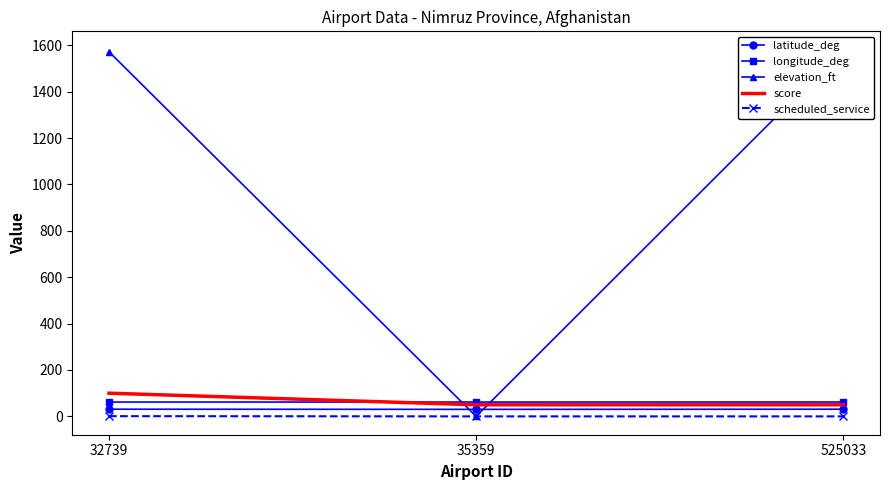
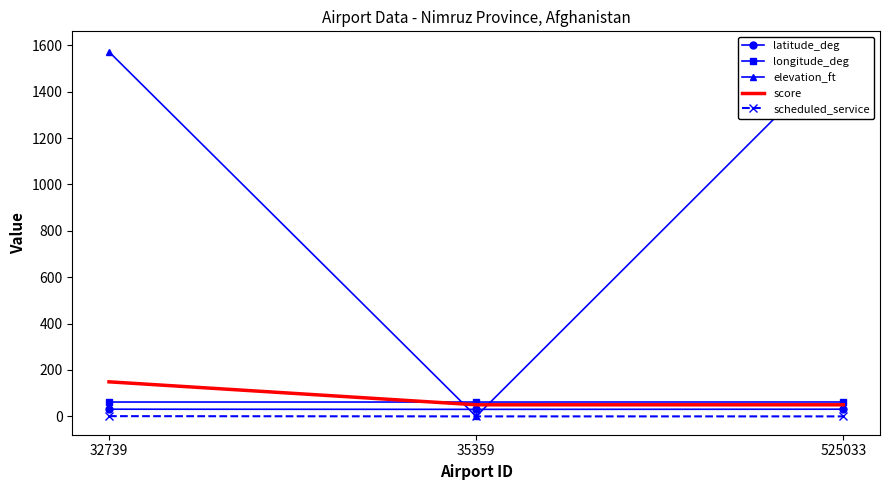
score, 32739: 100 -> 150
